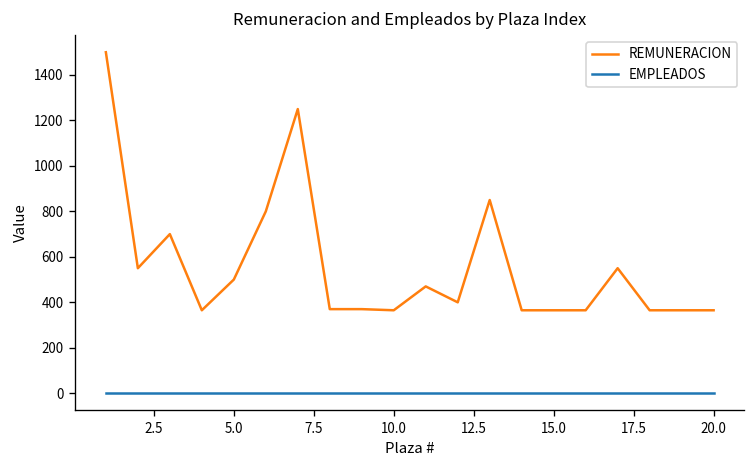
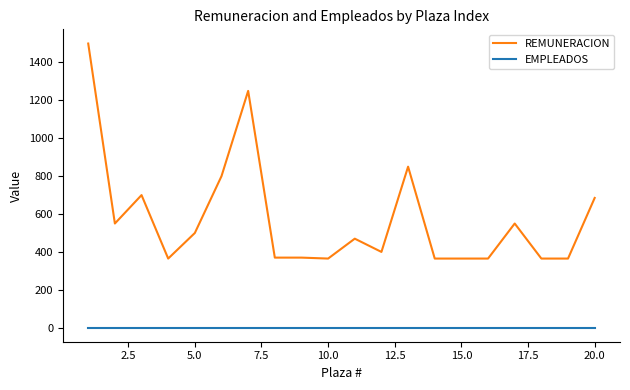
REMUNERACION, 20.0: 370 -> 690
